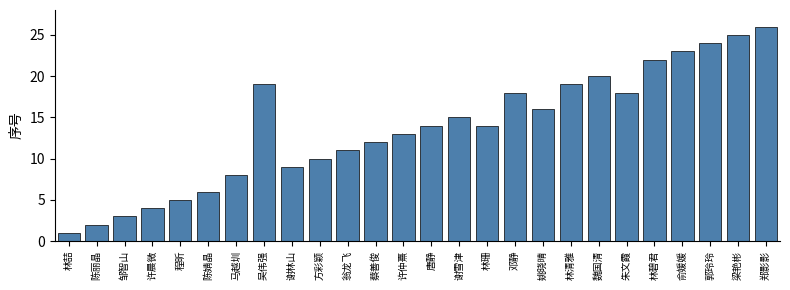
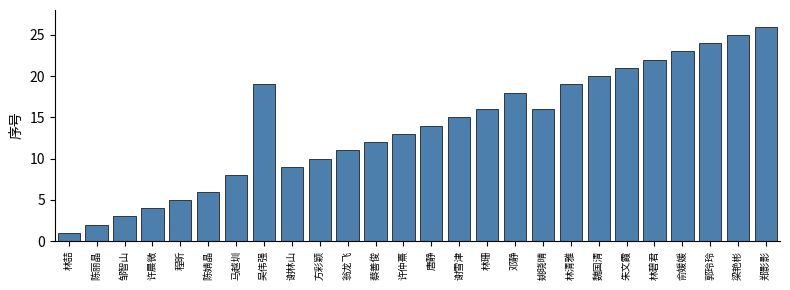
林珊: 14 -> 16
朱文霞: 18 -> 21
